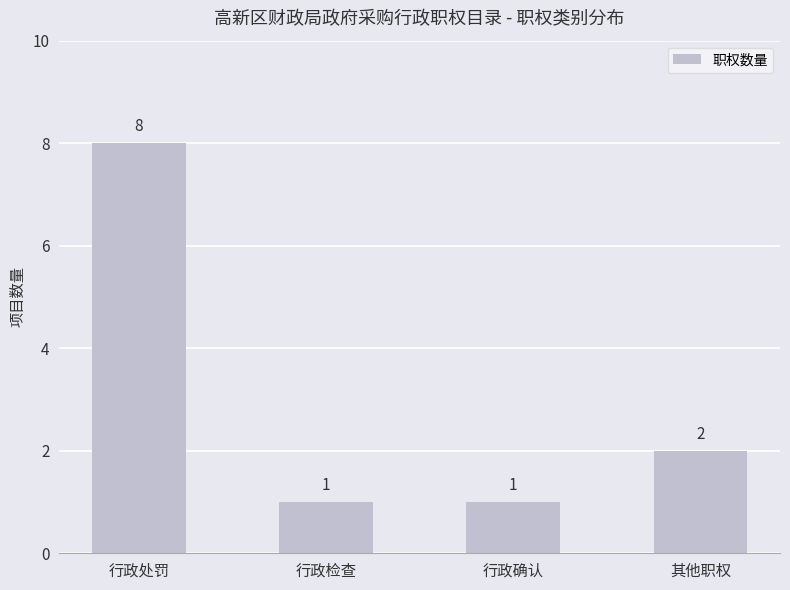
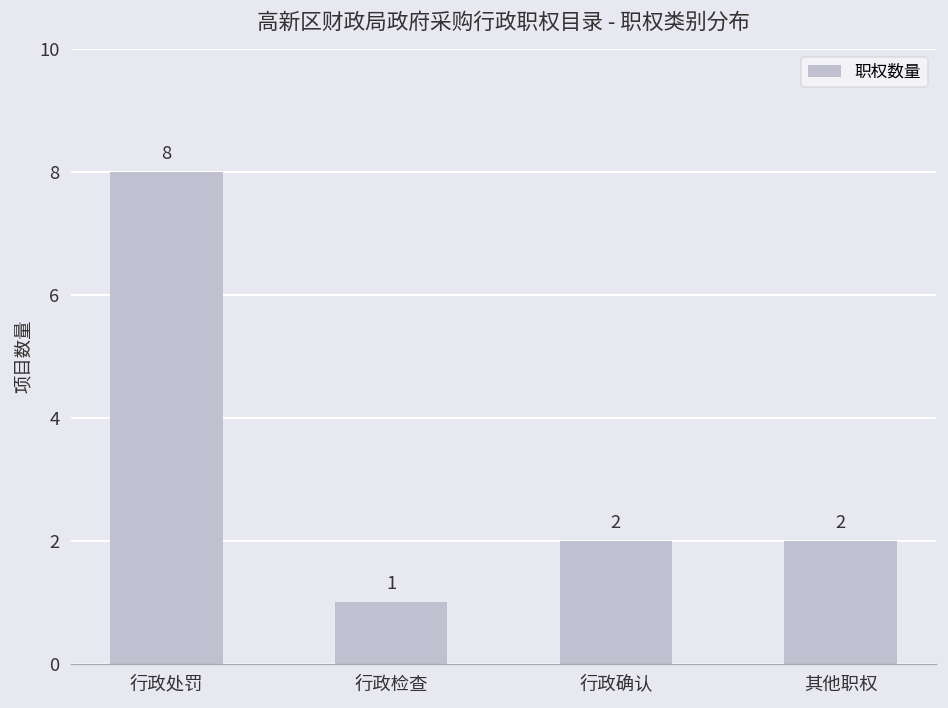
行政确认: 1 -> 2
